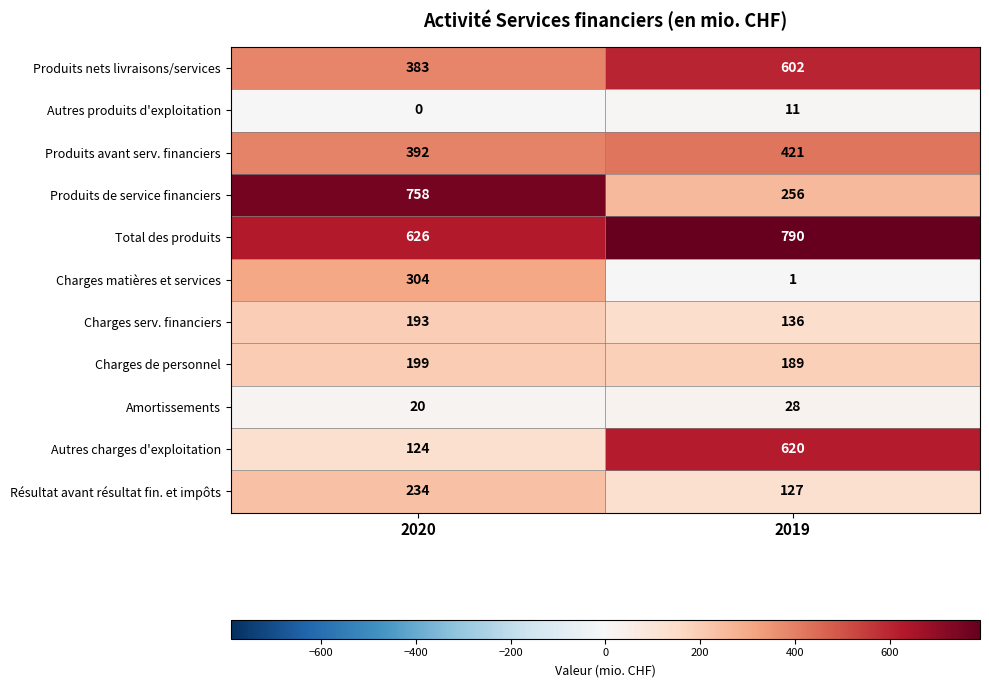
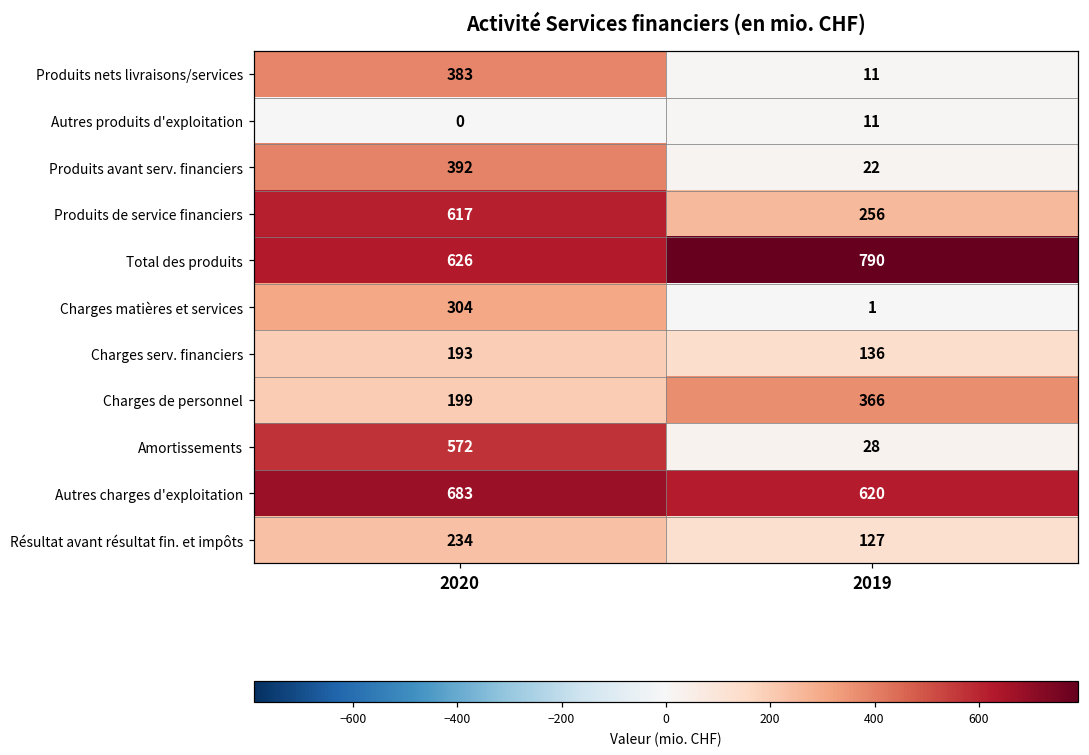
Produits nets livraisons/services, 2019: 602 -> 11
Produits avant serv. financiers, 2019: 421 -> 22
Produits de service financiers, 2020: 758 -> 617
Charges de personnel, 2019: 189 -> 366
Amortissements, 2020: 20 -> 572
Autres charges d'exploitation, 2020: 124 -> 683
